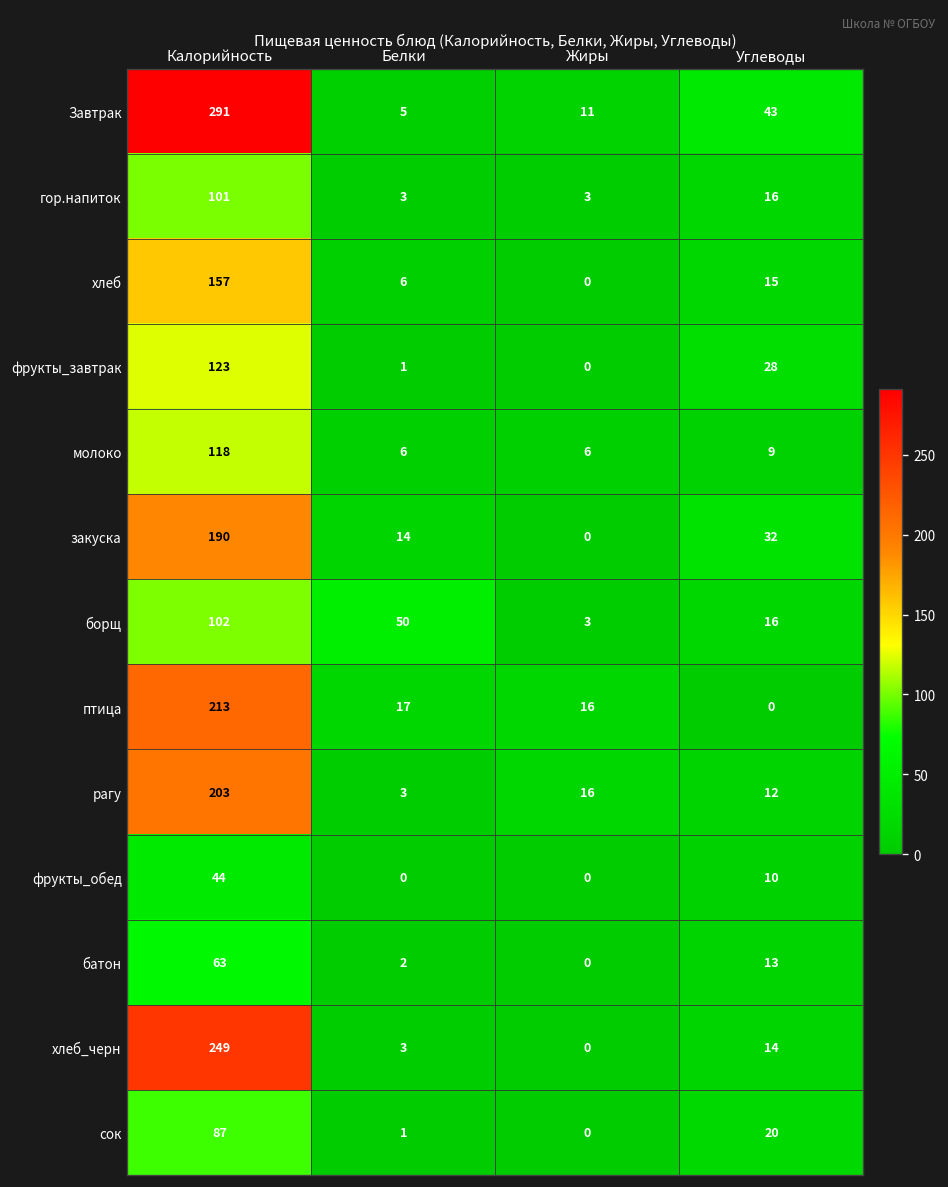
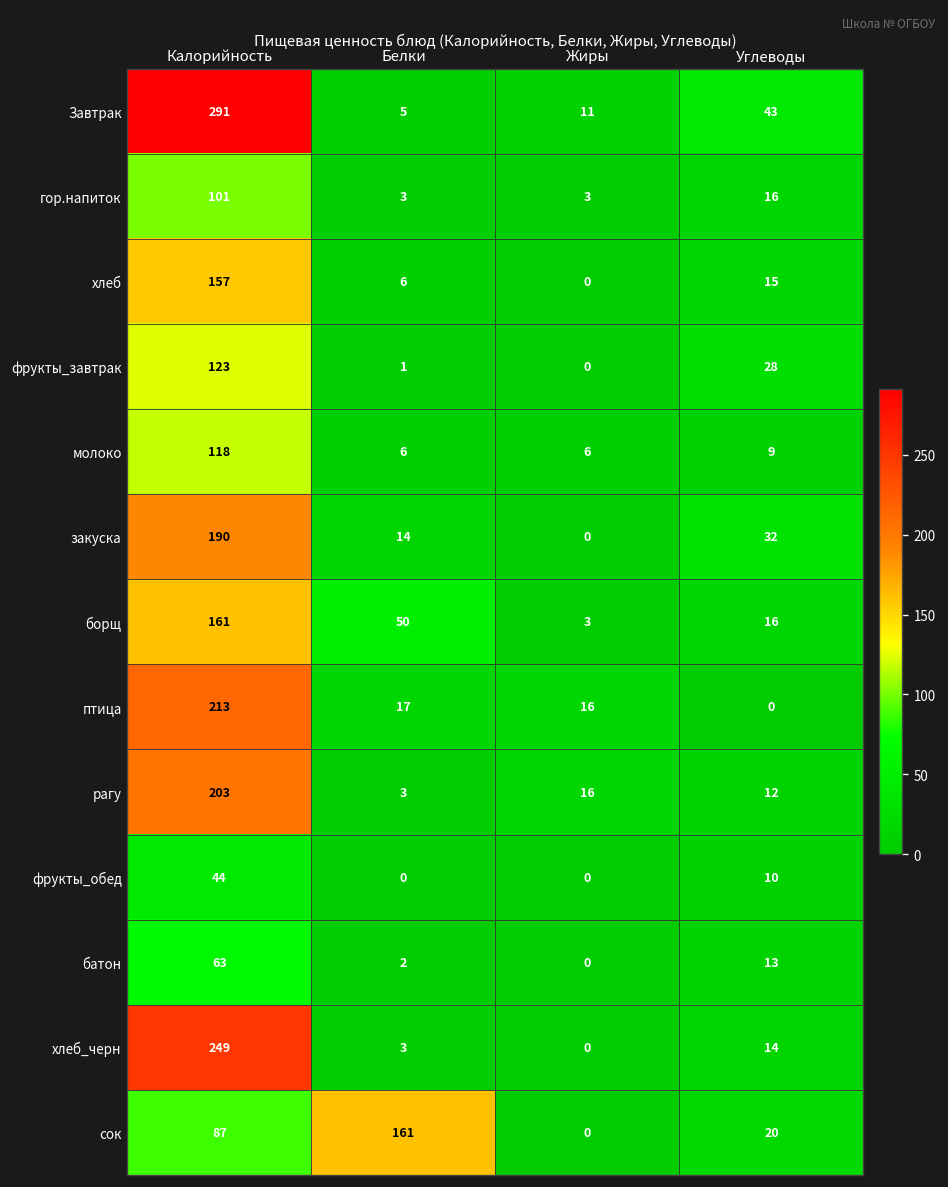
борщ, Калорийность: 102 -> 161
сок, Белки: 1 -> 161
